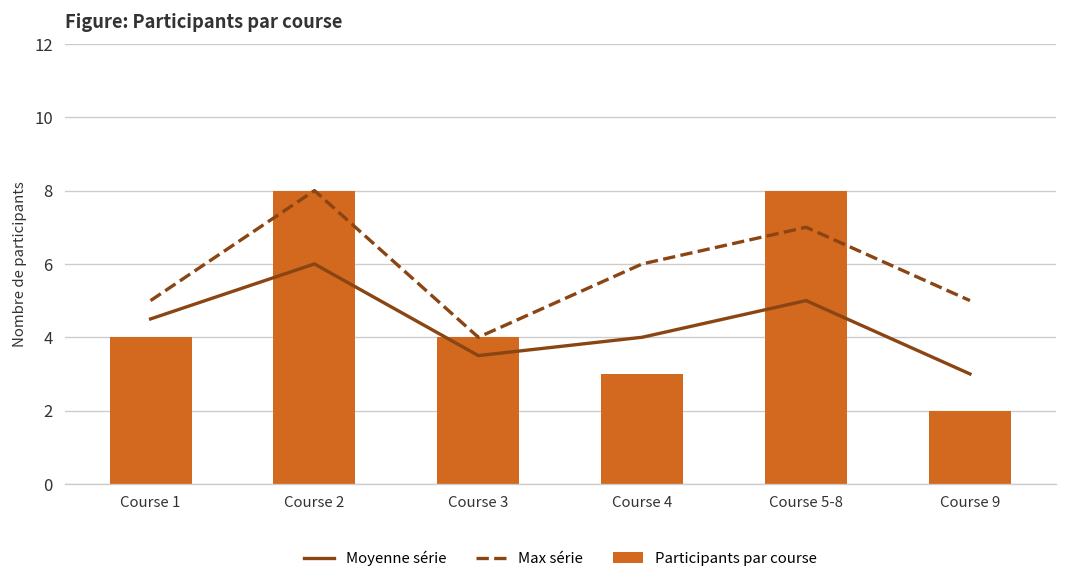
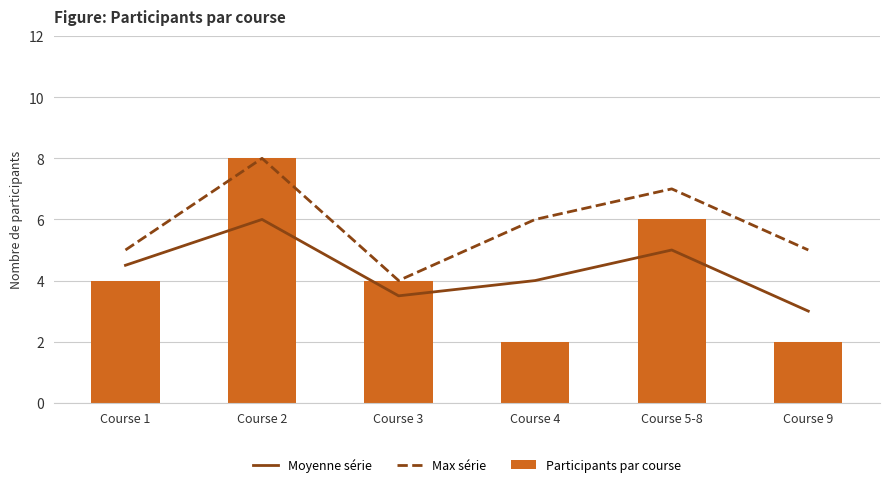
Participants par course, Course 4: 3 -> 2
Participants par course, Course 5-8: 8 -> 6
